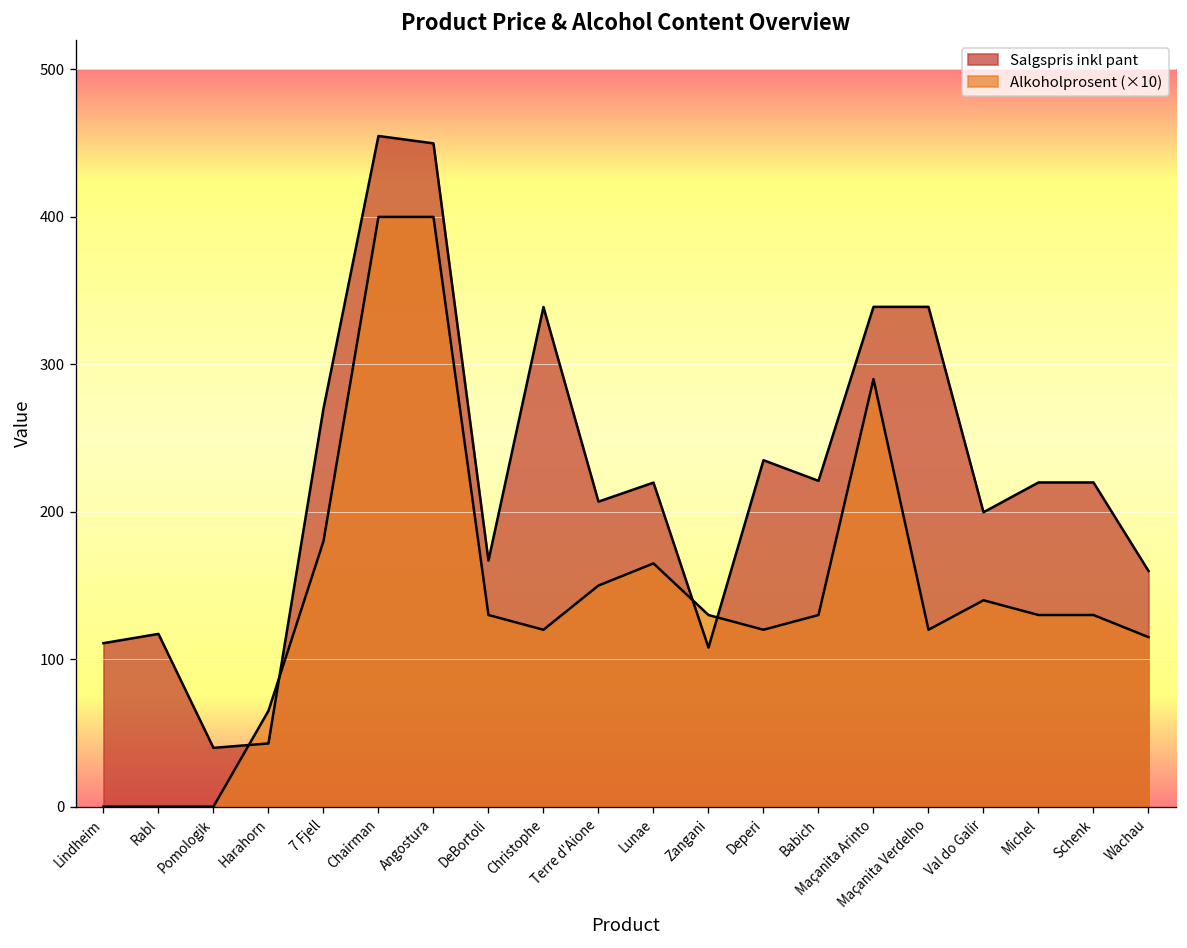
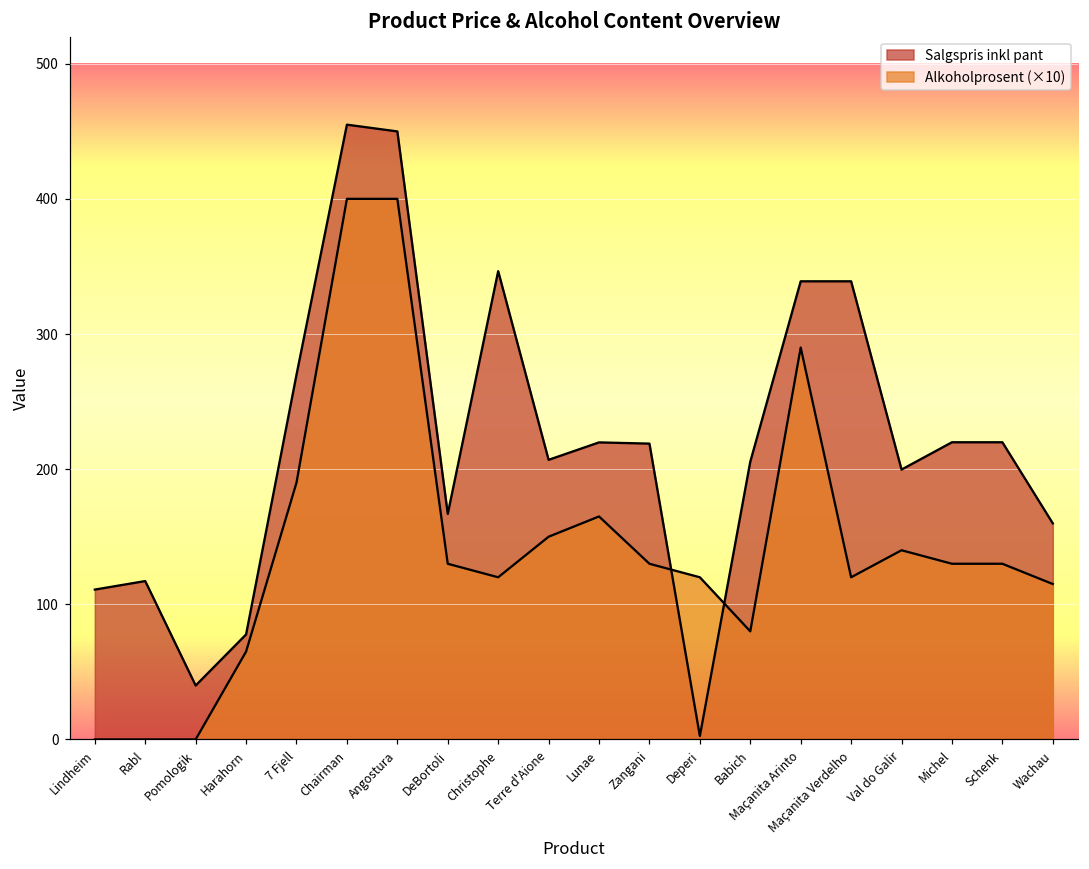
Salgspris inkl pant, Harahorn: 43 -> 78
Alkoholprosent (×10), 7 Fjell: 180 -> 190
Salgspris inkl pant, Christophe: 339 -> 347
Salgspris inkl pant, Zangani: 108 -> 219
Salgspris inkl pant, Deperi: 235 -> 3
Salgspris inkl pant, Babich: 221 -> 206
Alkoholprosent (×10), Babich: 130 -> 80
